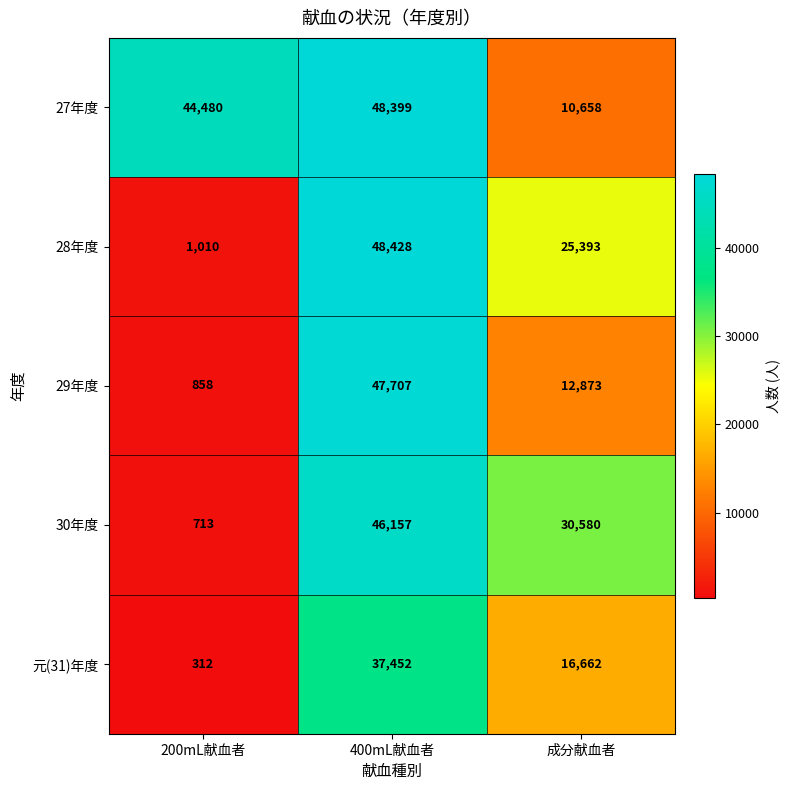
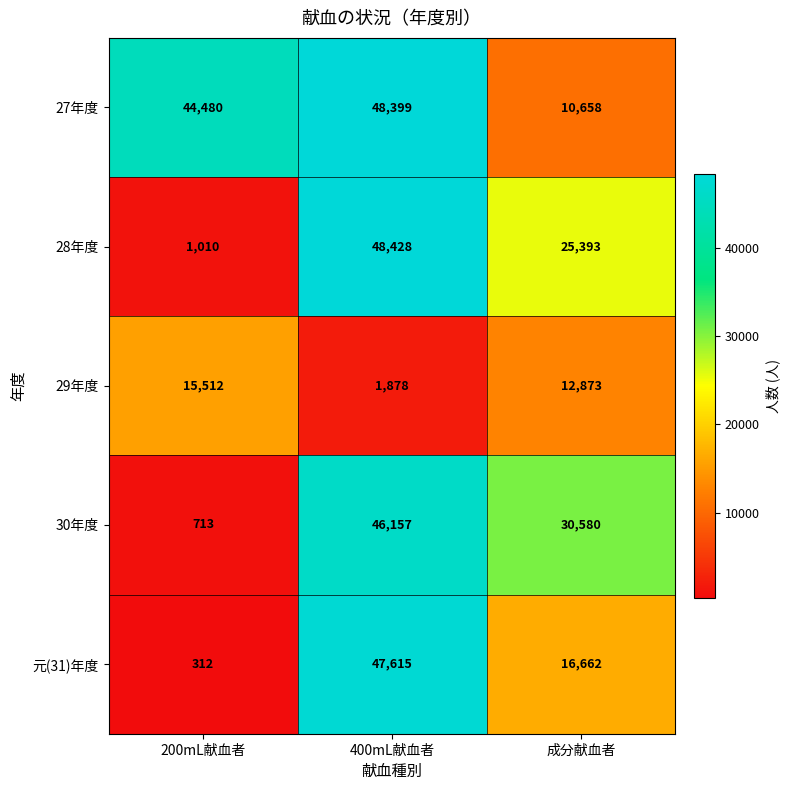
29年度, 200mL献血者: 858 -> 15,512
29年度, 400mL献血者: 47,707 -> 1,878
元(31)年度, 400mL献血者: 37,452 -> 47,615
